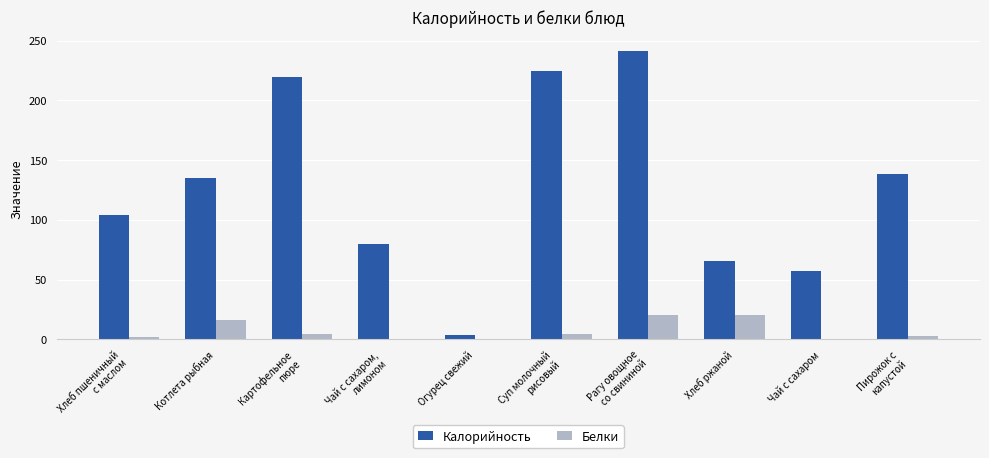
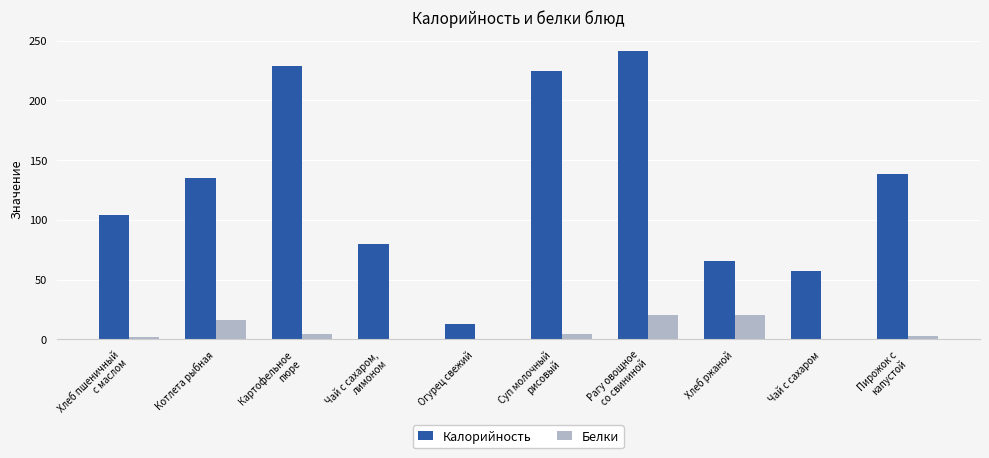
Калорийность, Картофельное пюре: 220 -> 229
Калорийность, Огурец свежий: 4 -> 13
